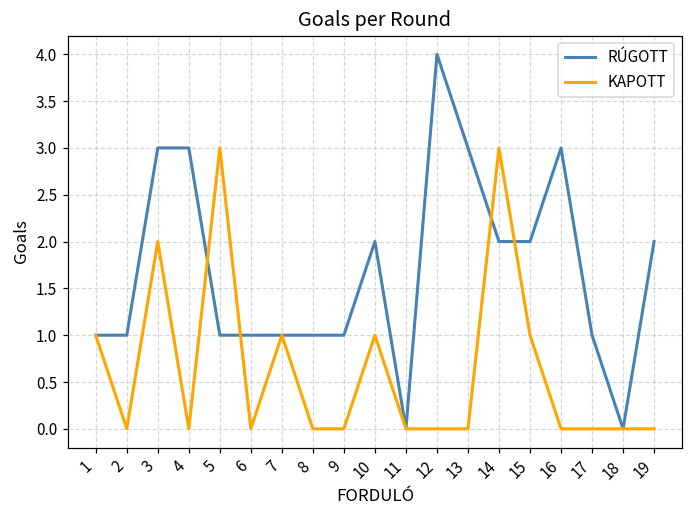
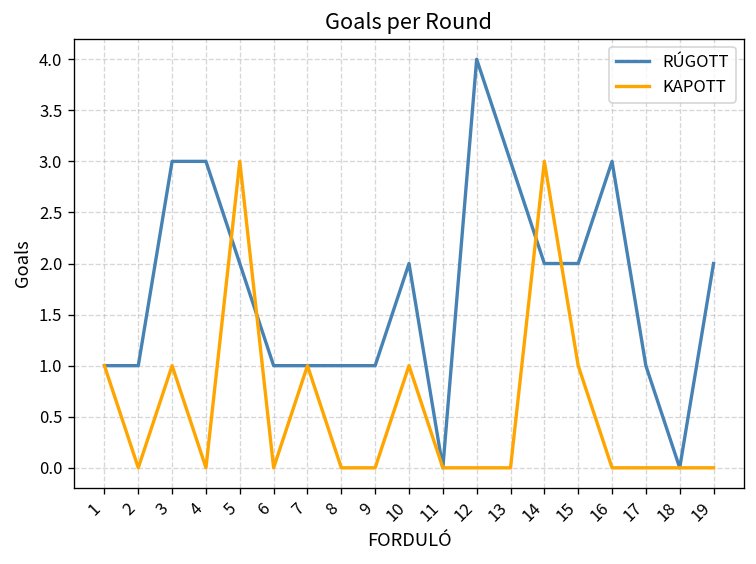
KAPOTT, 3: 2 -> 1
RÚGOTT, 5: 1 -> 2
